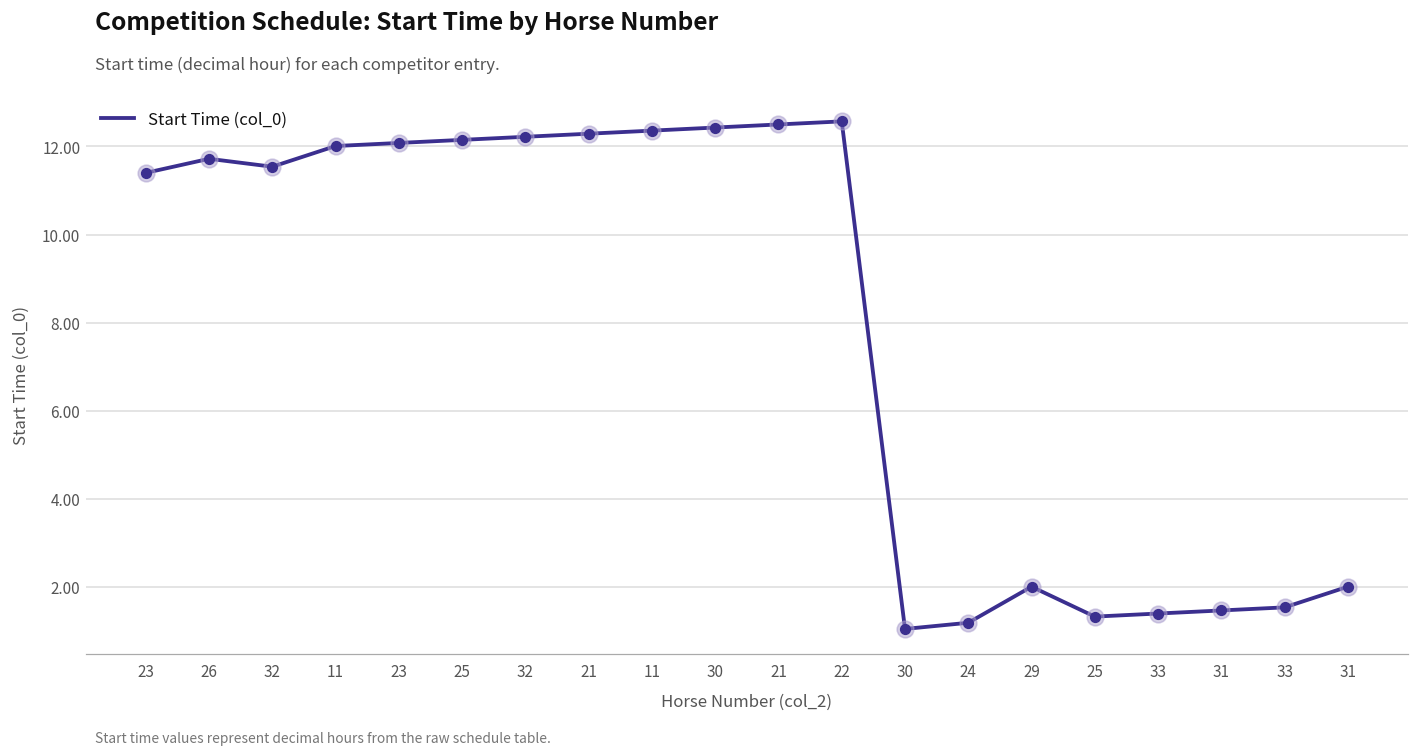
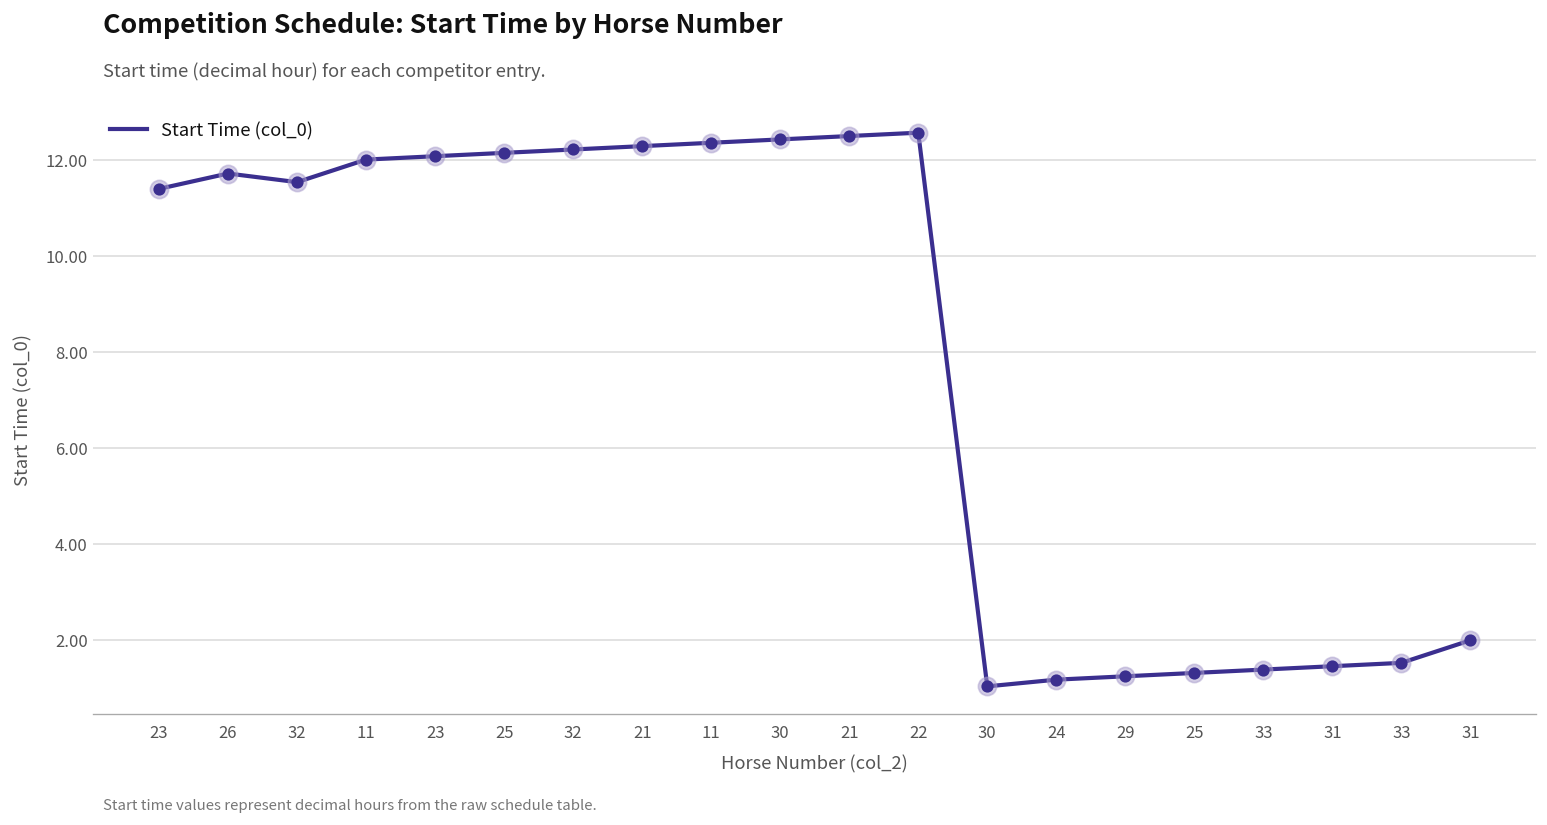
29: 2.0 -> 1.3
